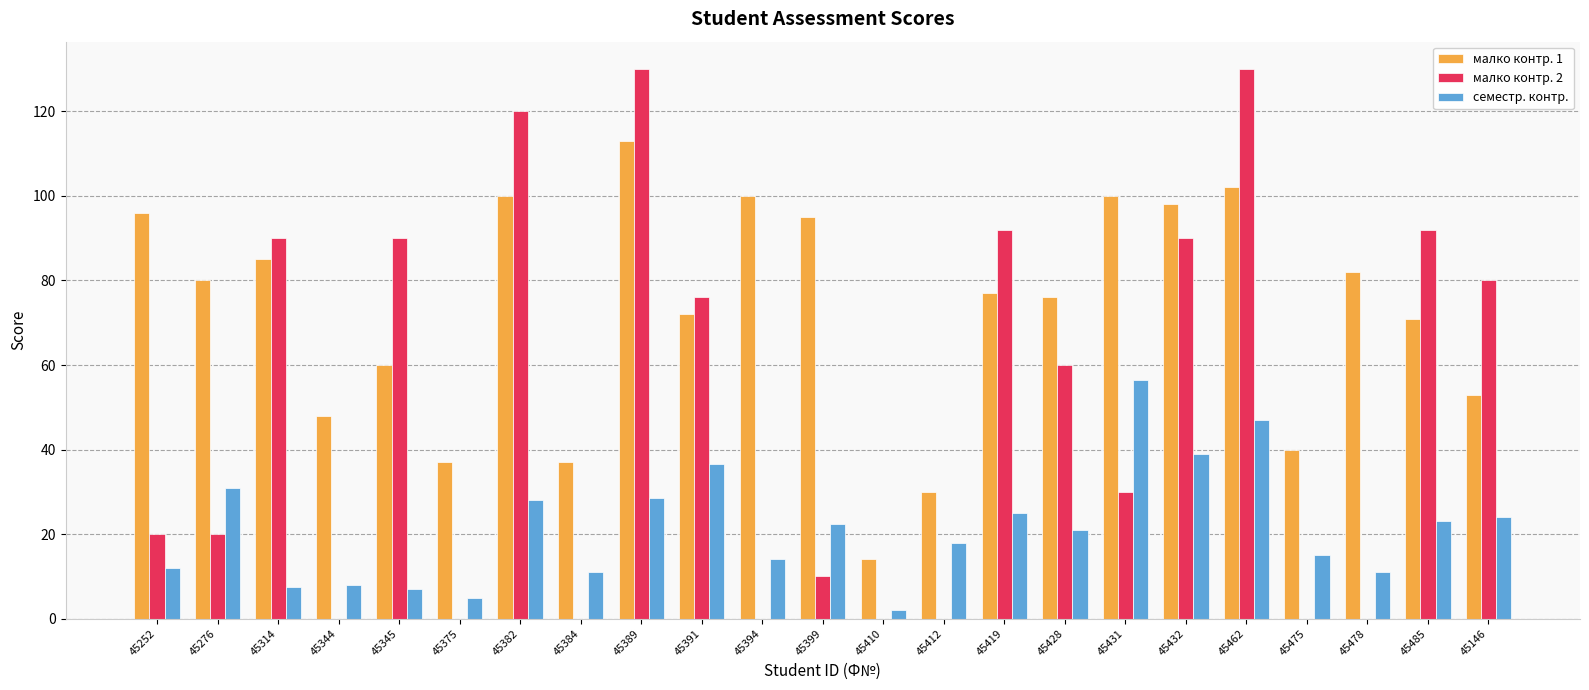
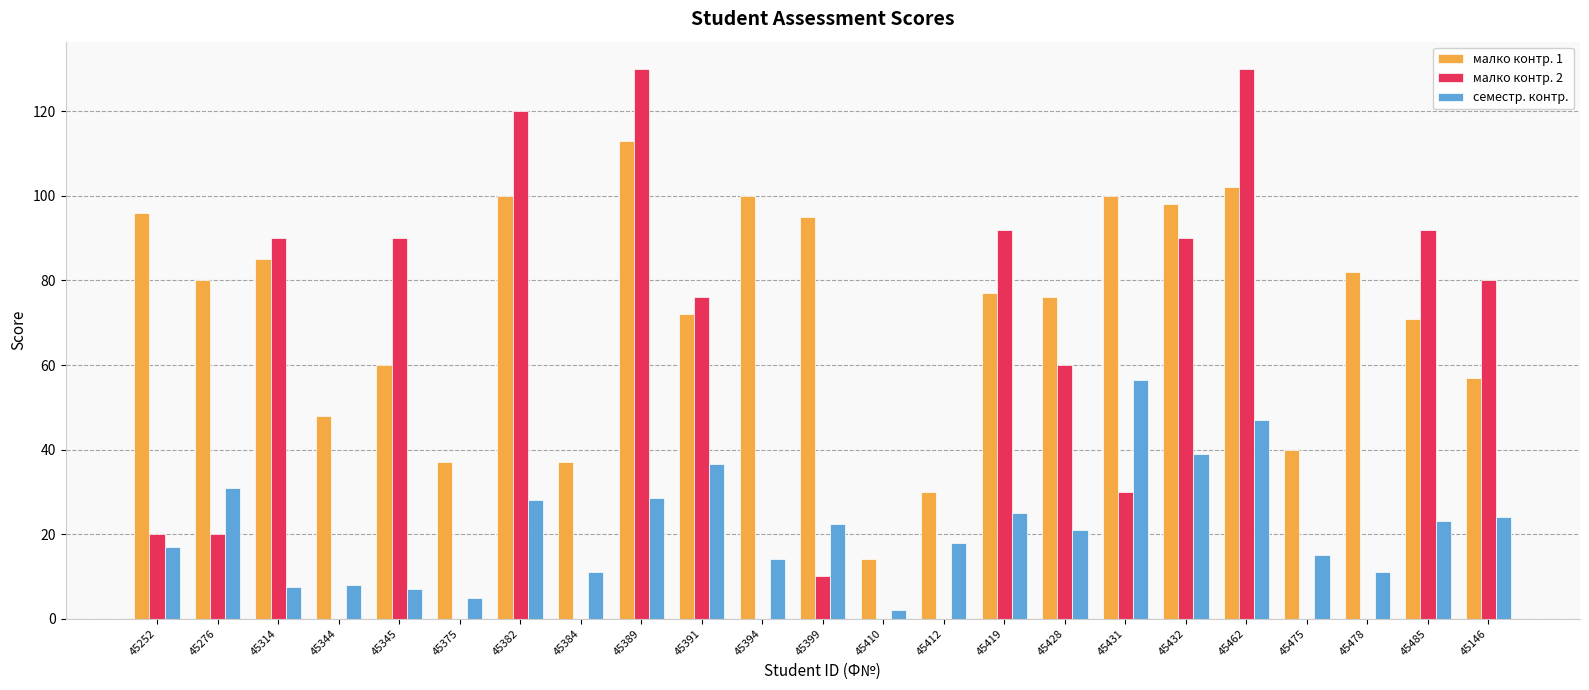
семестр. контр., 45252: 12 -> 17
малко контр. 1, 45146: 53 -> 57
